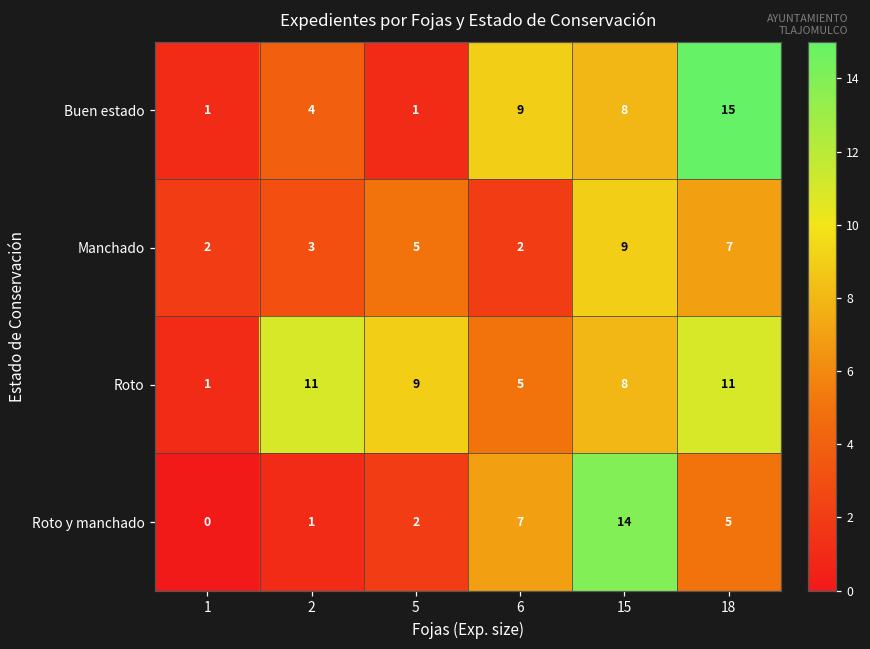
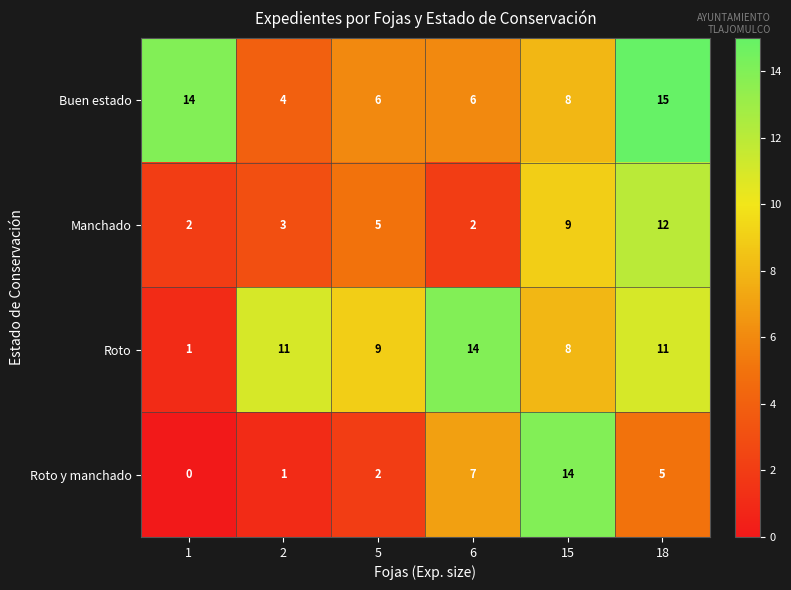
Buen estado, 1: 1 -> 14
Buen estado, 5: 1 -> 6
Buen estado, 6: 9 -> 6
Manchado, 18: 7 -> 12
Roto, 6: 5 -> 14
